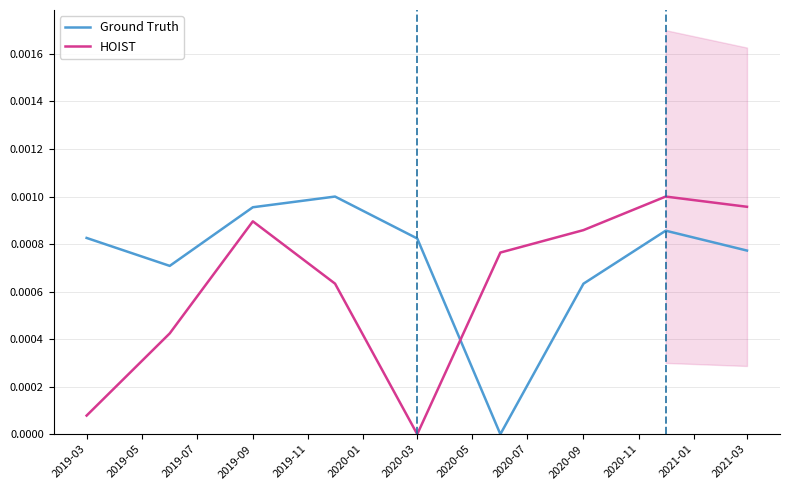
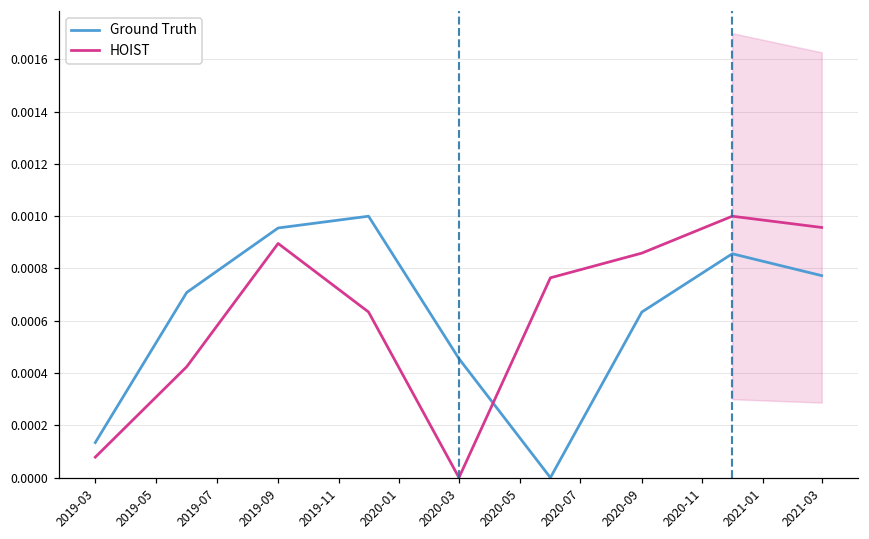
Ground Truth, 2019-03: 0.00083 -> 0.00013
Ground Truth, 2020-03: 0.00082 -> 0.00046
